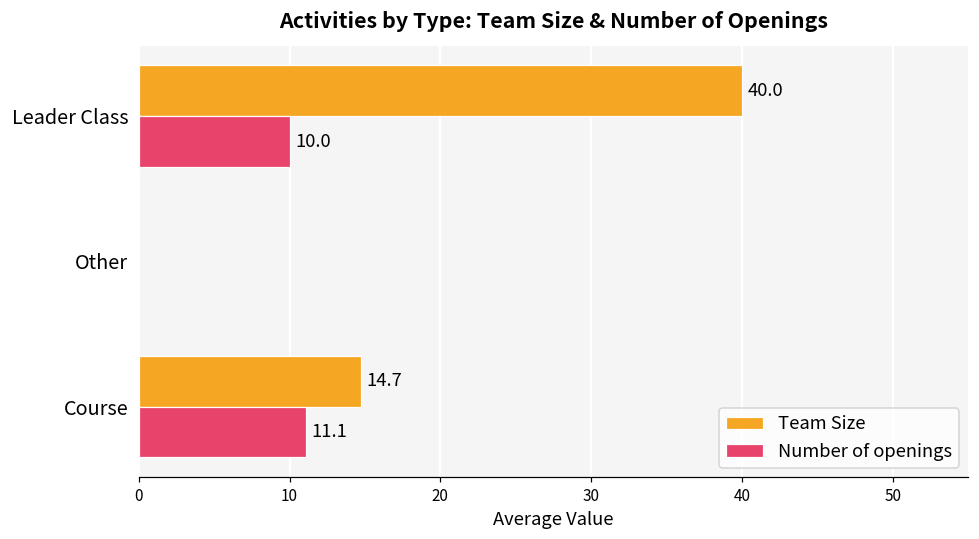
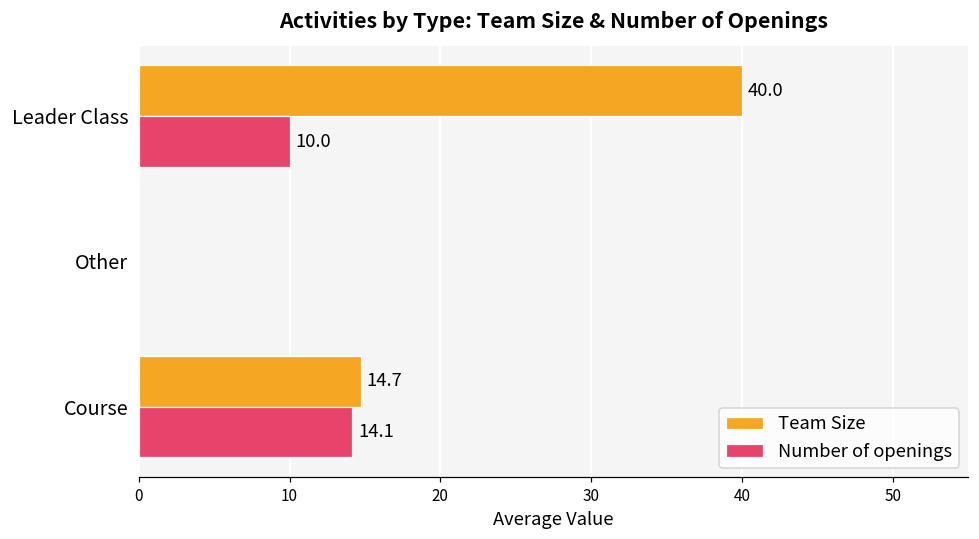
Number of openings, Course: 11.1 -> 14.1
